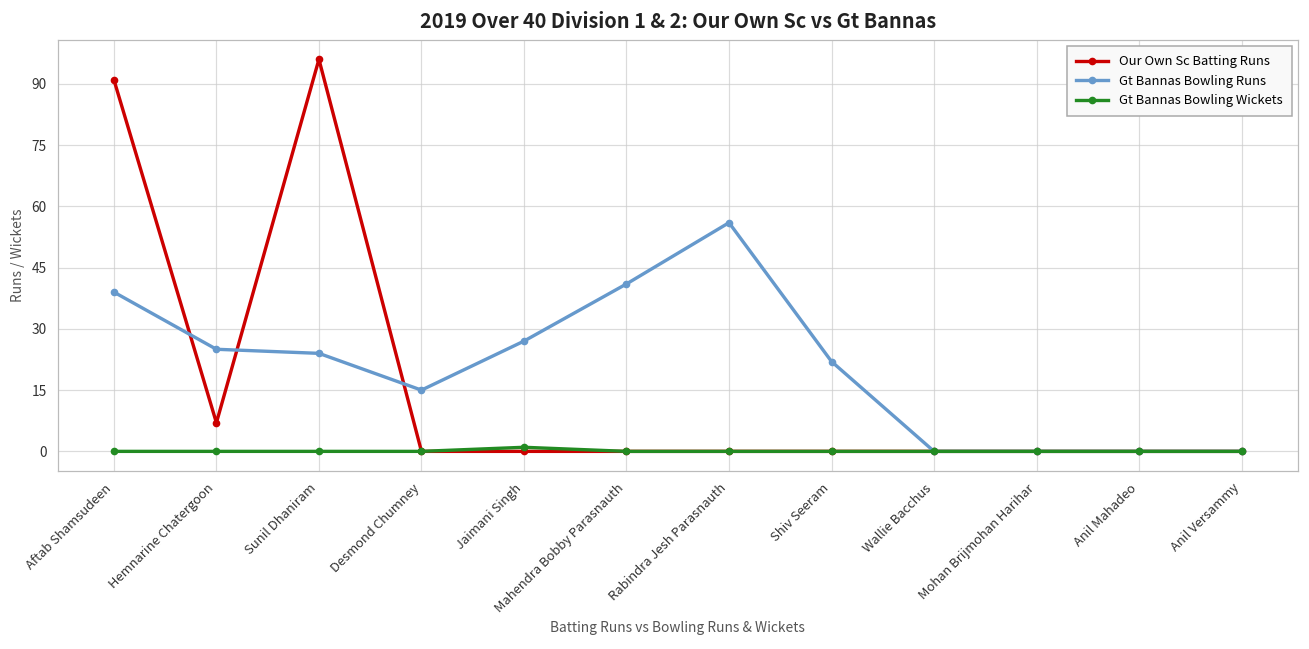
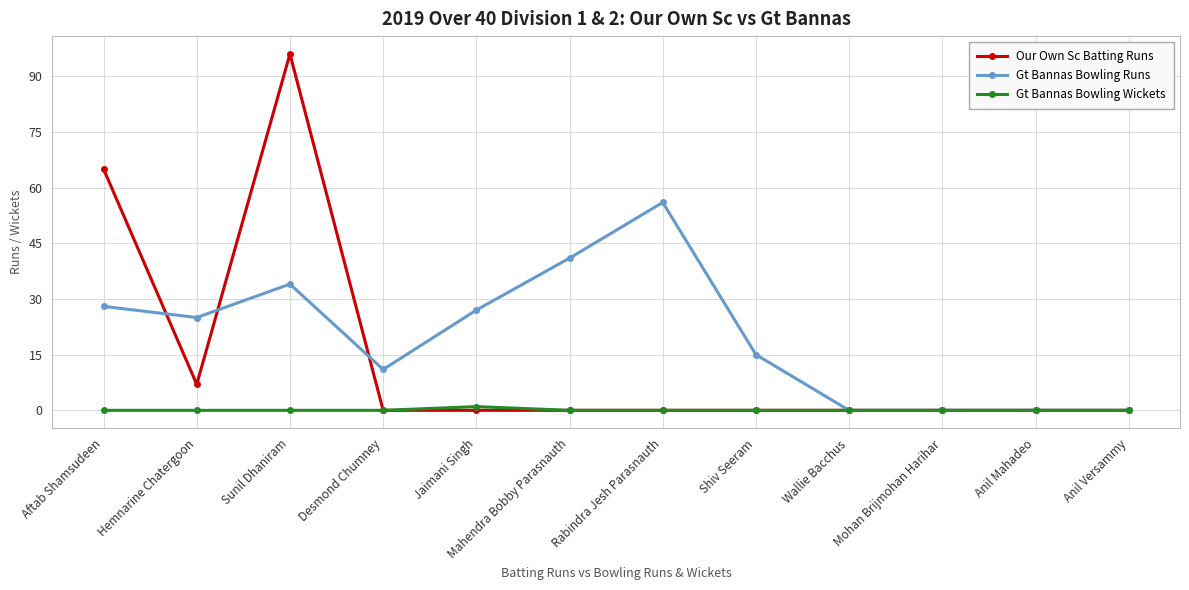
Our Own Sc Batting Runs, Aftab Shamsudeen: 91 -> 65
Gt Bannas Bowling Runs, Aftab Shamsudeen: 39 -> 28
Gt Bannas Bowling Runs, Sunil Dhaniram: 24 -> 34
Gt Bannas Bowling Runs, Desmond Chumney: 15 -> 11
Gt Bannas Bowling Runs, Shiv Seeram: 22 -> 15
